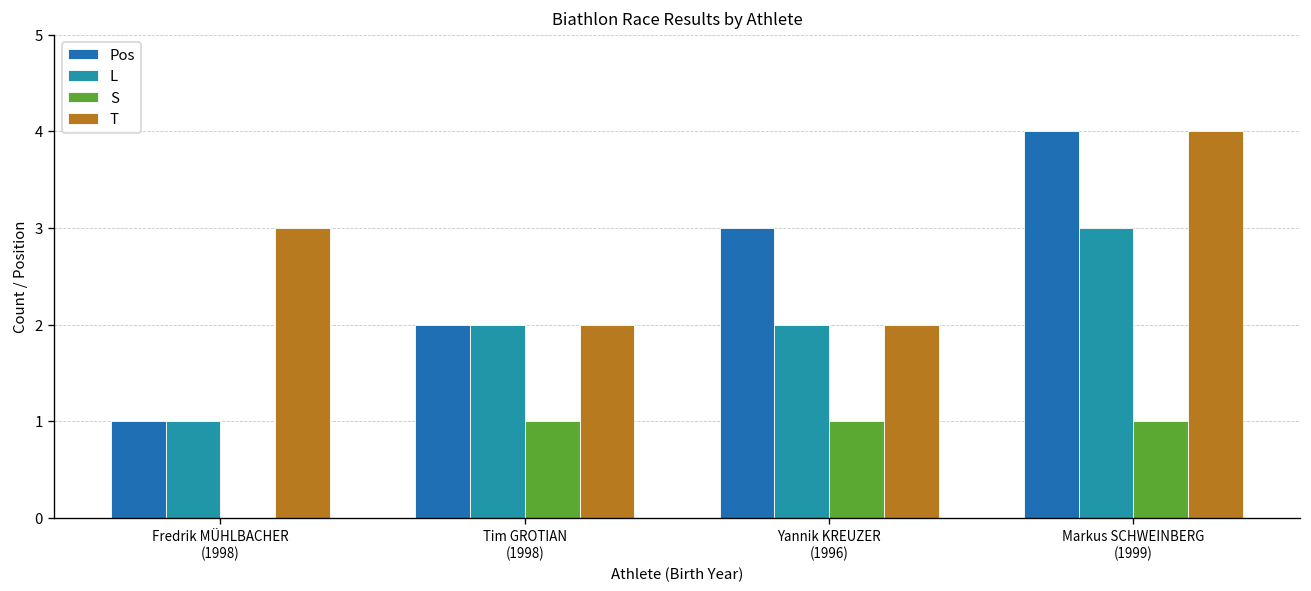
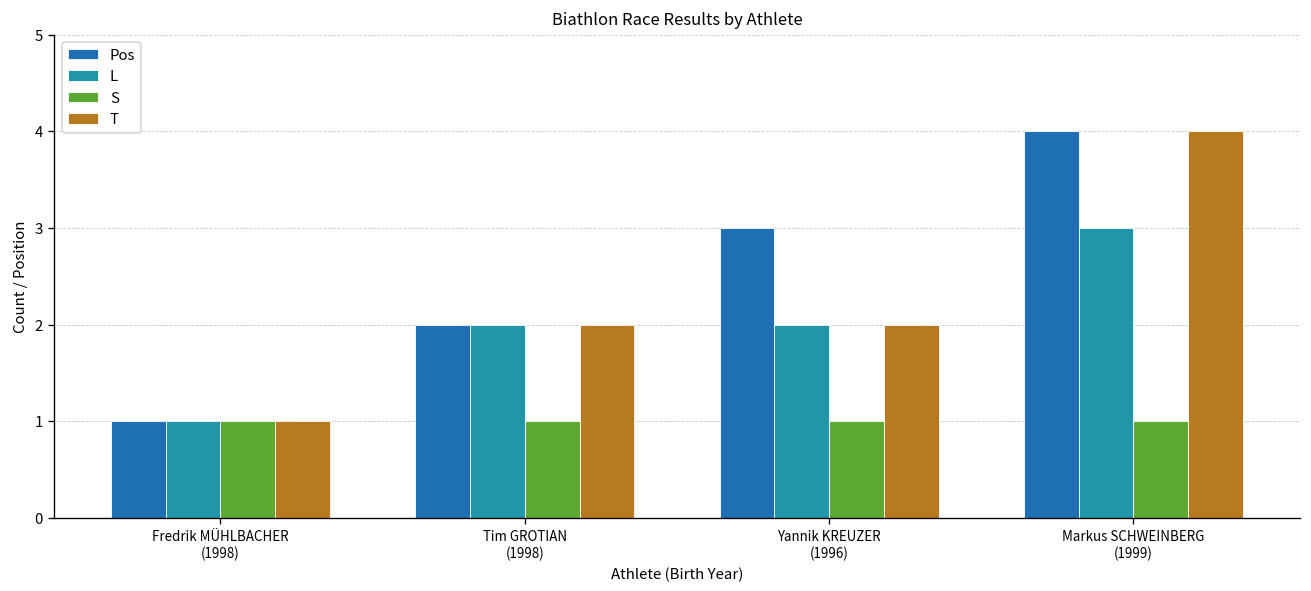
S, Fredrik MÜHLBACHER (1998): 0 -> 1
T, Fredrik MÜHLBACHER (1998): 3 -> 1
